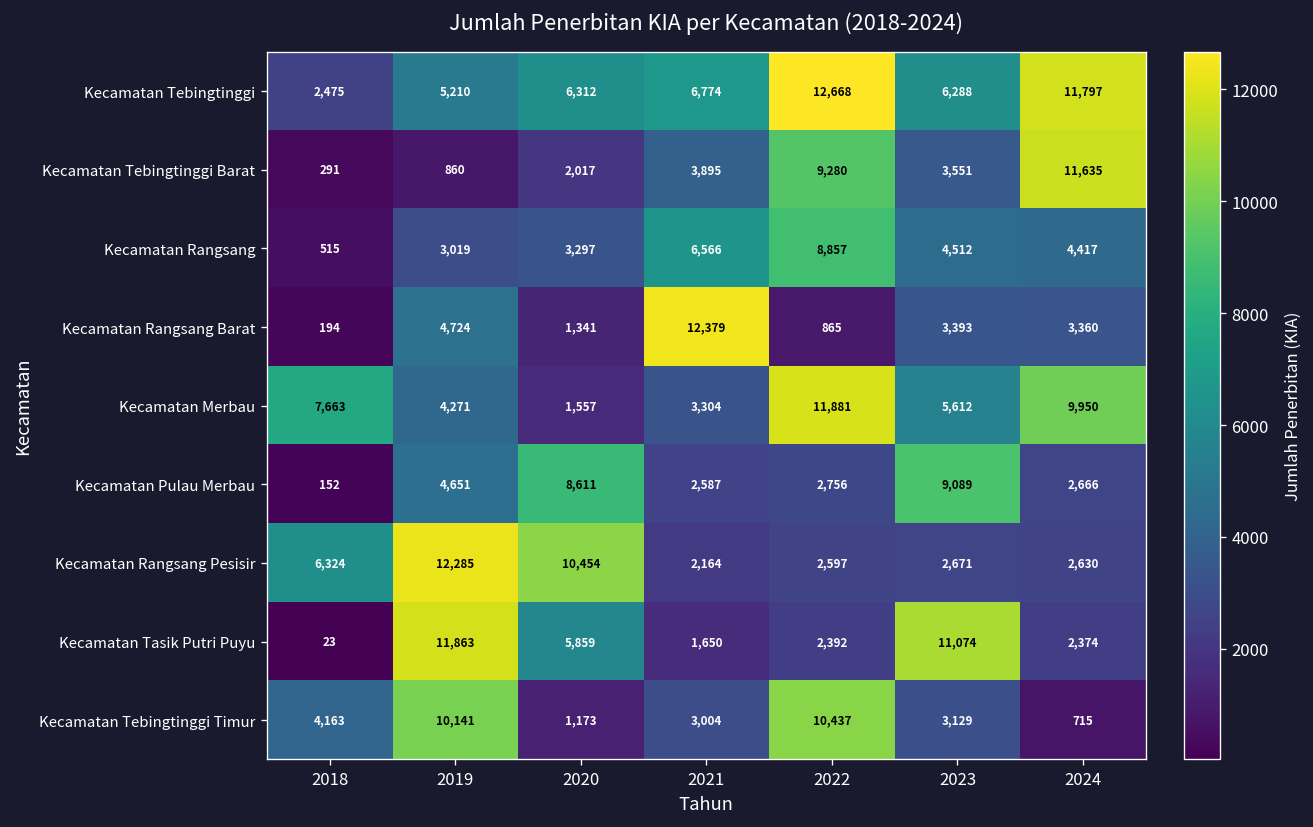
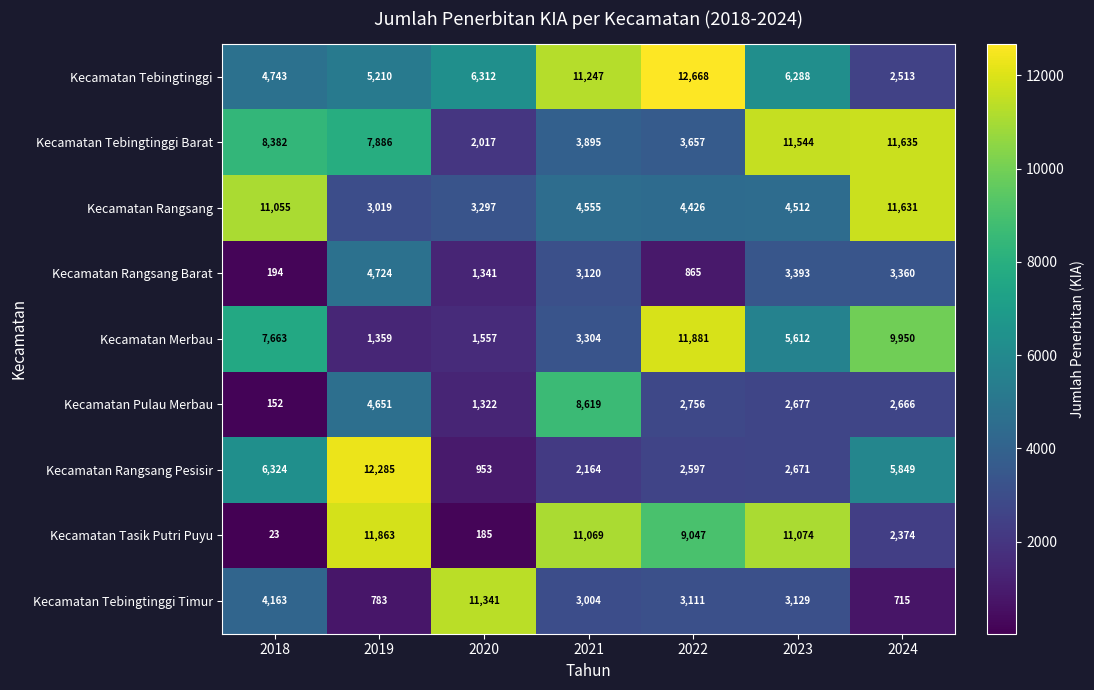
Kecamatan Tebingtinggi, 2018: 2,475 -> 4,743
Kecamatan Tebingtinggi, 2021: 6,774 -> 11,247
Kecamatan Tebingtinggi, 2024: 11,797 -> 2,513
Kecamatan Tebingtinggi Barat, 2018: 291 -> 8,382
Kecamatan Tebingtinggi Barat, 2019: 860 -> 7,886
Kecamatan Tebingtinggi Barat, 2022: 9,280 -> 3,657
Kecamatan Tebingtinggi Barat, 2023: 3,551 -> 11,544
Kecamatan Rangsang, 2018: 515 -> 11,055
Kecamatan Rangsang, 2021: 6,566 -> 4,555
Kecamatan Rangsang, 2022: 8,857 -> 4,426
Kecamatan Rangsang, 2024: 4,417 -> 11,631
Kecamatan Rangsang Barat, 2021: 12,379 -> 3,120
Kecamatan Merbau, 2019: 4,271 -> 1,359
Kecamatan Pulau Merbau, 2020: 8,611 -> 1,322
Kecamatan Pulau Merbau, 2021: 2,587 -> 8,619
Kecamatan Pulau Merbau, 2023: 9,089 -> 2,677
Kecamatan Rangsang Pesisir, 2020: 10,454 -> 953
Kecamatan Rangsang Pesisir, 2024: 2,630 -> 5,849
Kecamatan Tasik Putri Puyu, 2020: 5,859 -> 185
Kecamatan Tasik Putri Puyu, 2021: 1,650 -> 11,069
Kecamatan Tasik Putri Puyu, 2022: 2,392 -> 9,047
Kecamatan Tebingtinggi Timur, 2019: 10,141 -> 783
Kecamatan Tebingtinggi Timur, 2020: 1,173 -> 11,341
Kecamatan Tebingtinggi Timur, 2022: 10,437 -> 3,111
